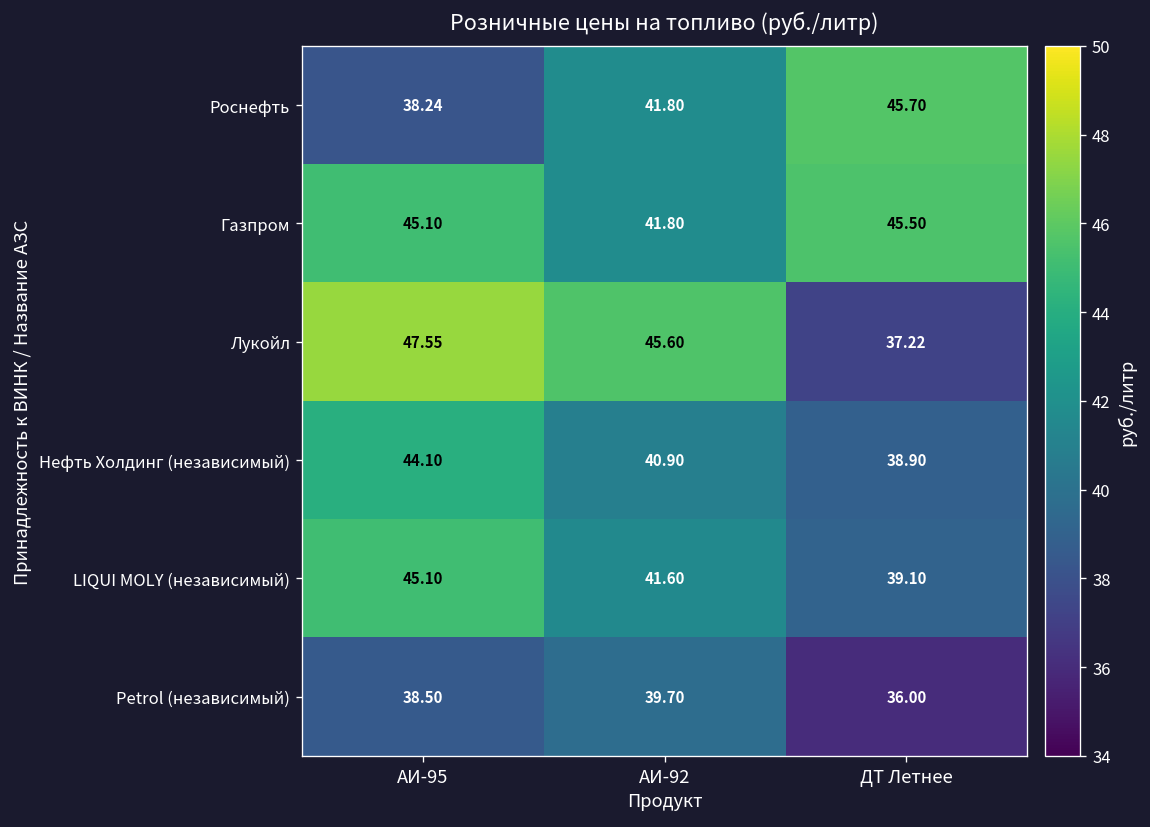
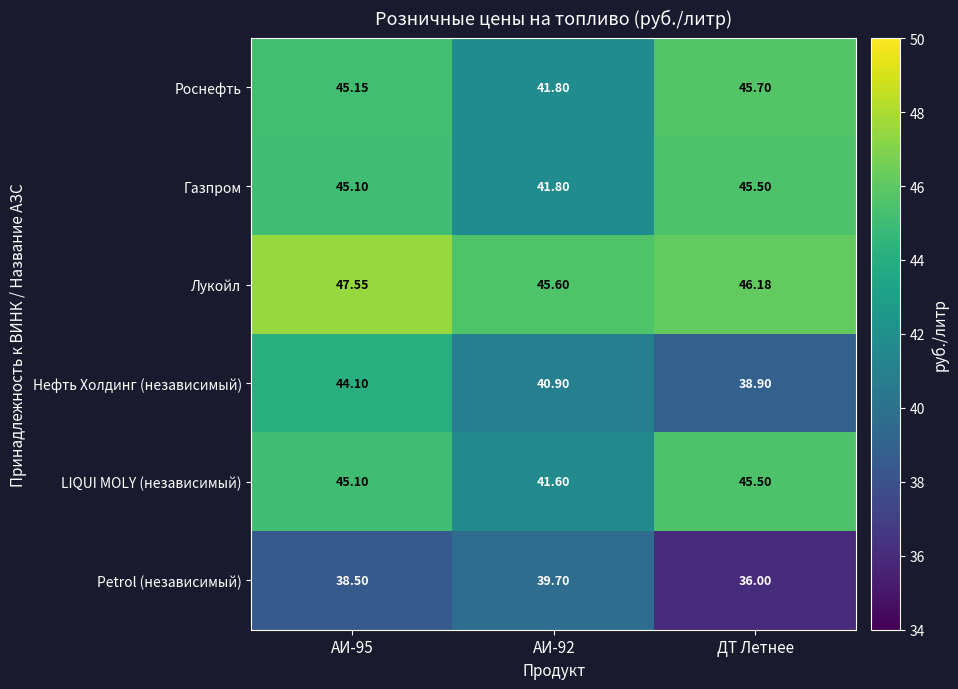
Роснефть, АИ-95: 38.24 -> 45.15
Лукойл, ДТ Летнее: 37.22 -> 46.18
LIQUI MOLY (независимый), ДТ Летнее: 39.10 -> 45.50
